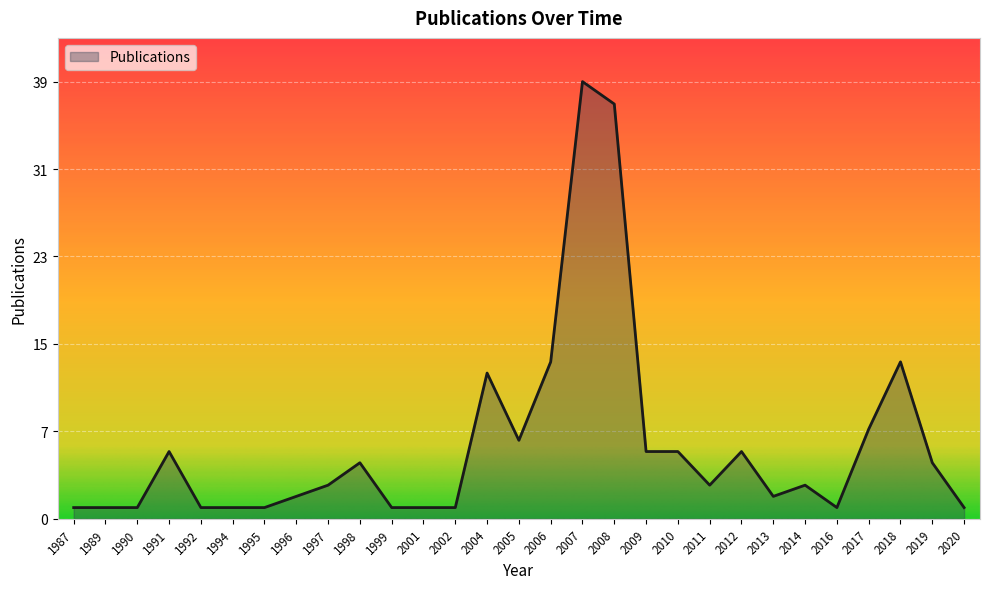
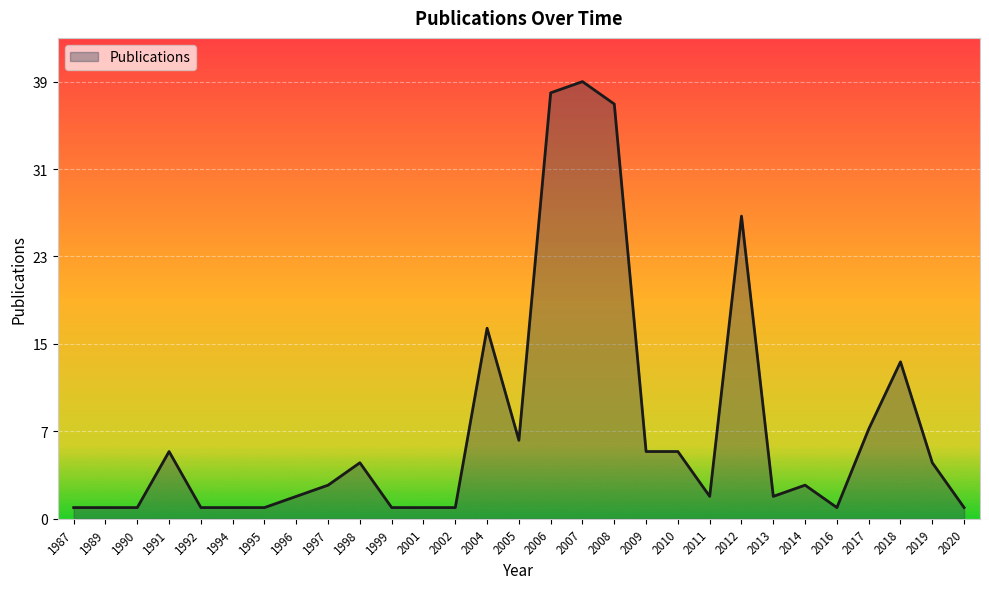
2004: 13 -> 17
2006: 14 -> 38
2011: 3 -> 2
2012: 6 -> 27
